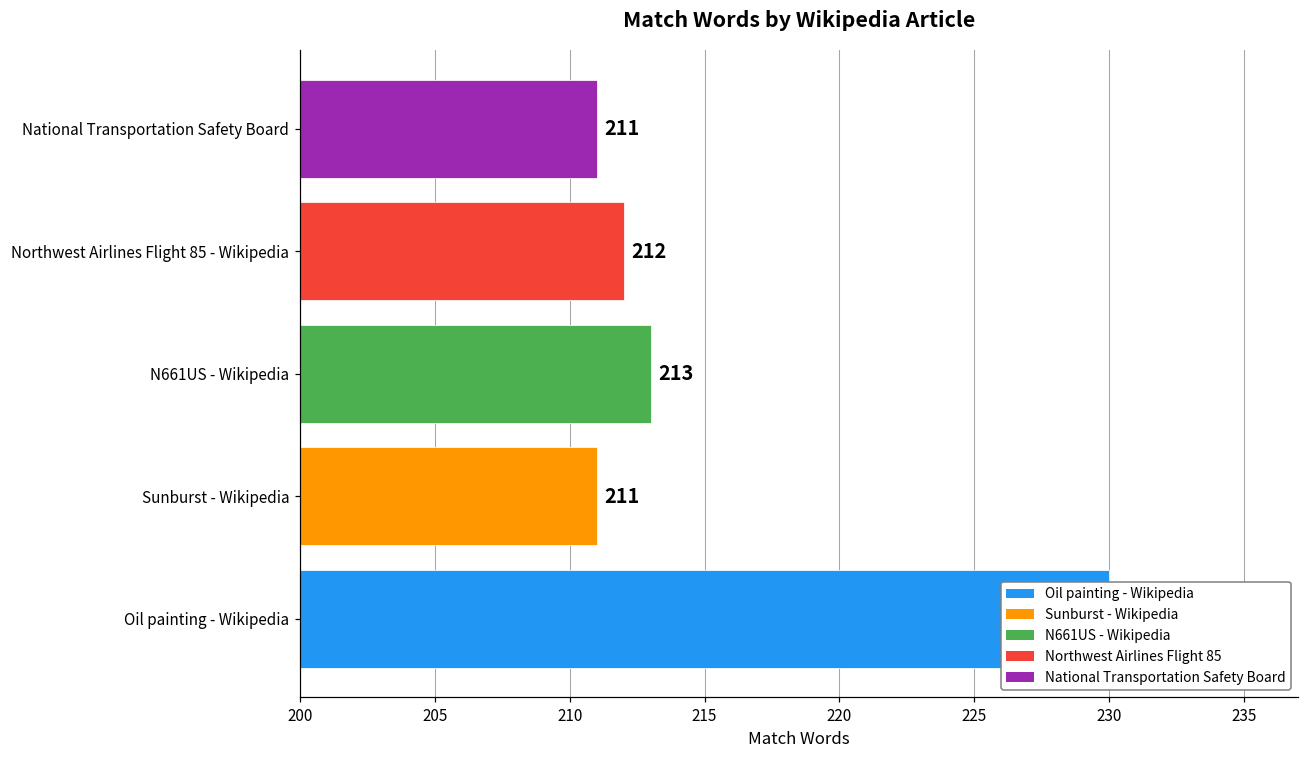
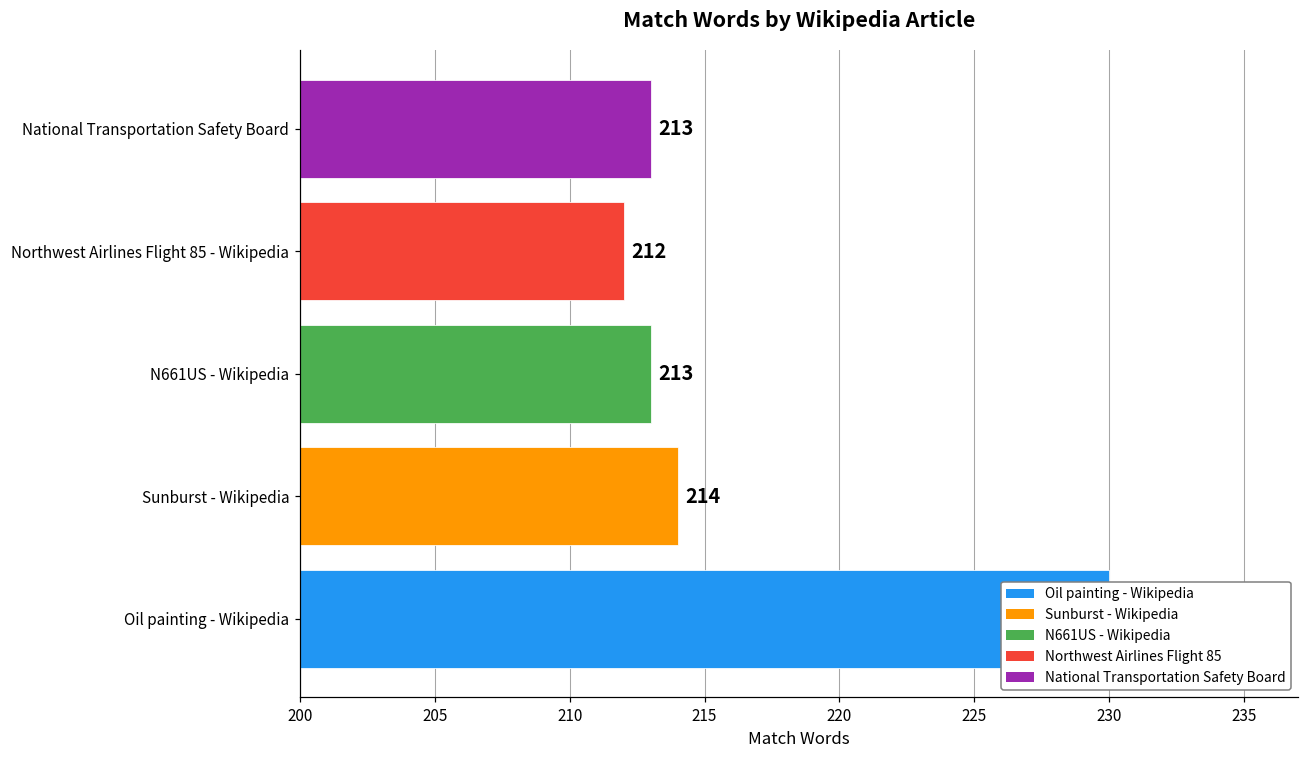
National Transportation Safety Board: 211 -> 213
Sunburst - Wikipedia: 211 -> 214
